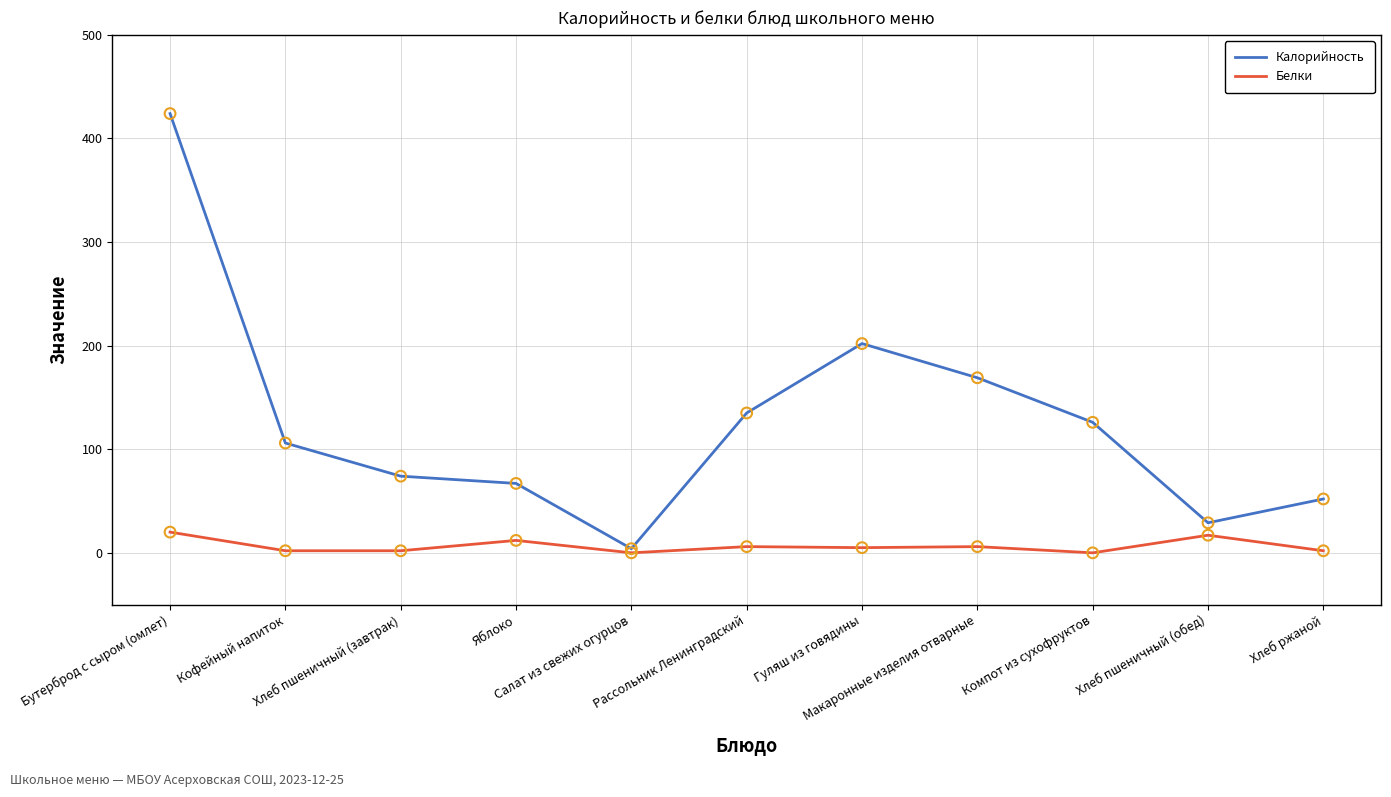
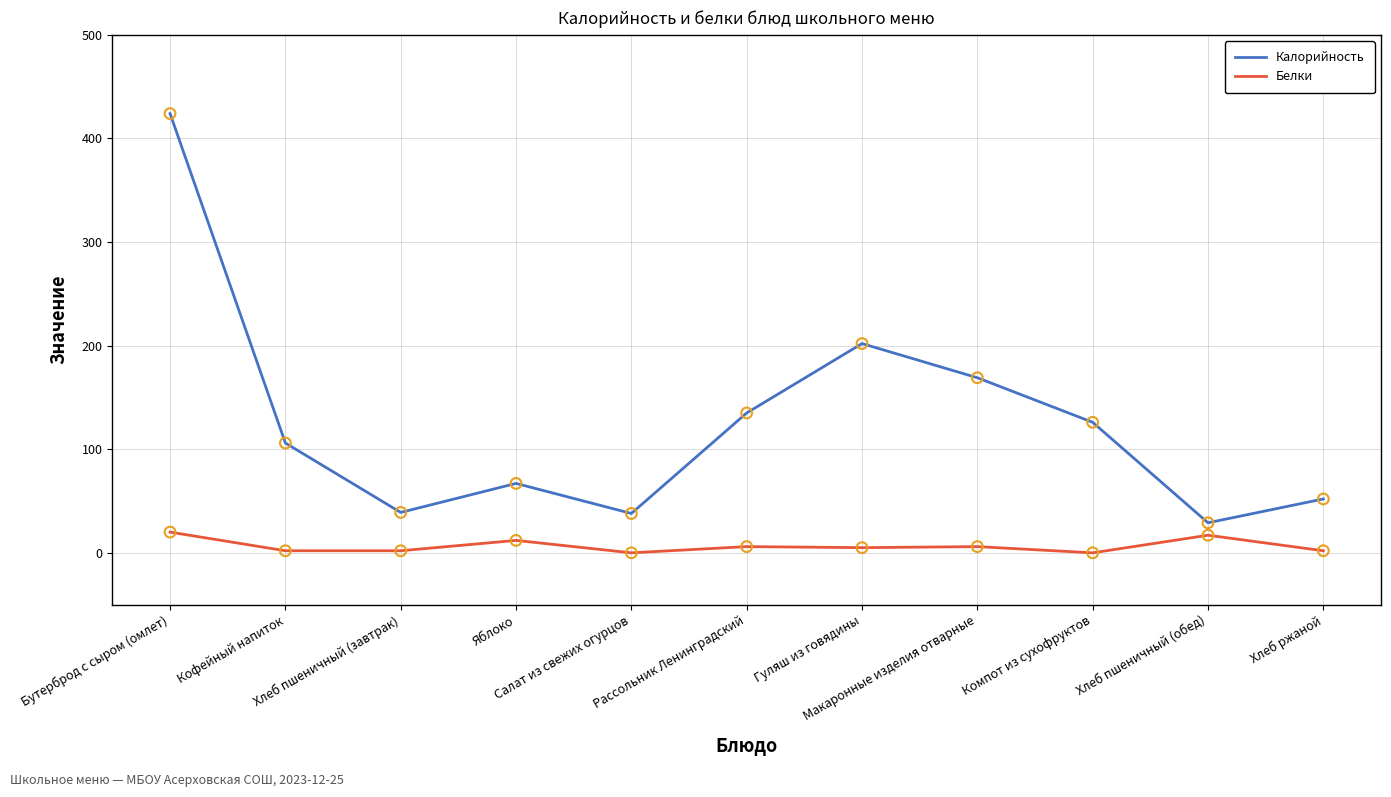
Калорийность, Хлеб пшеничный (завтрак): 74 -> 39
Калорийность, Салат из свежих огурцов: 4 -> 38
